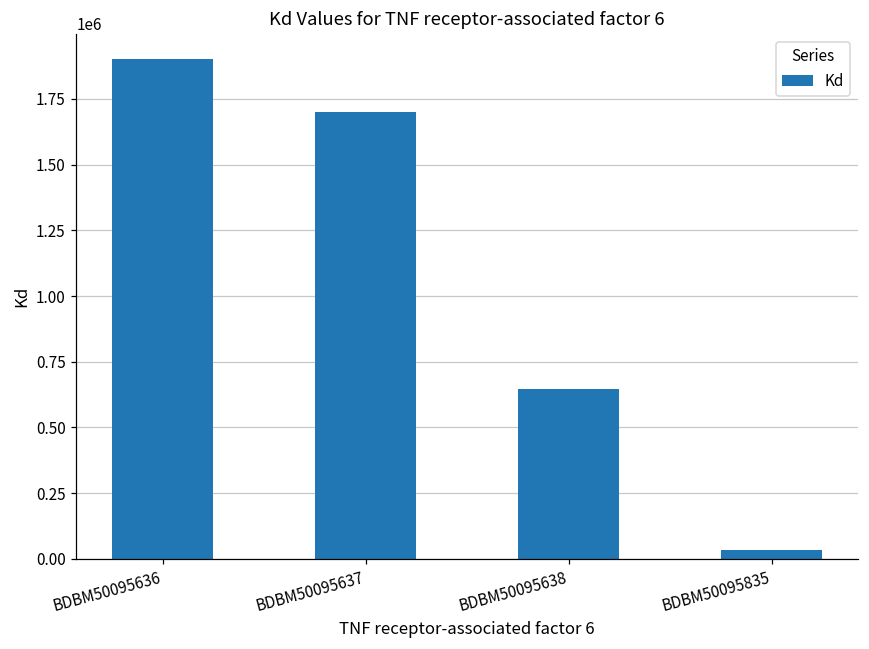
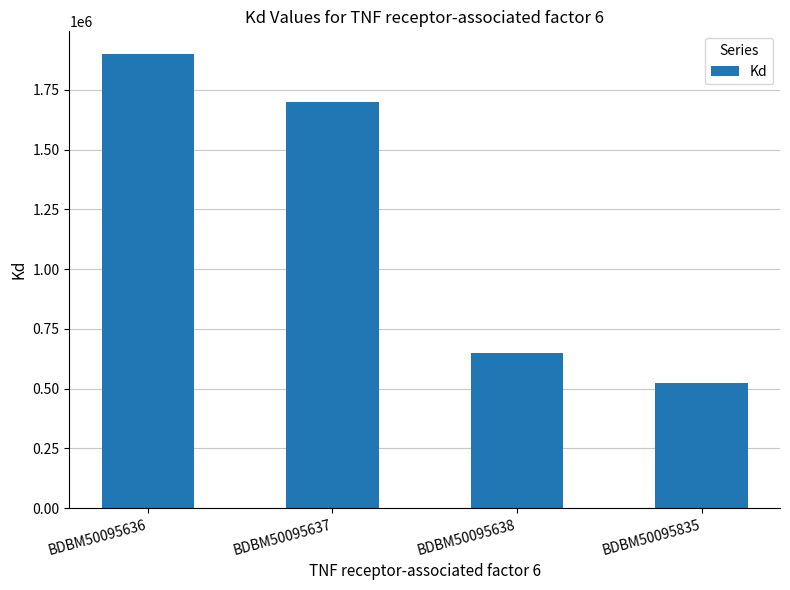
BDBM50095835: 40000 -> 530000
